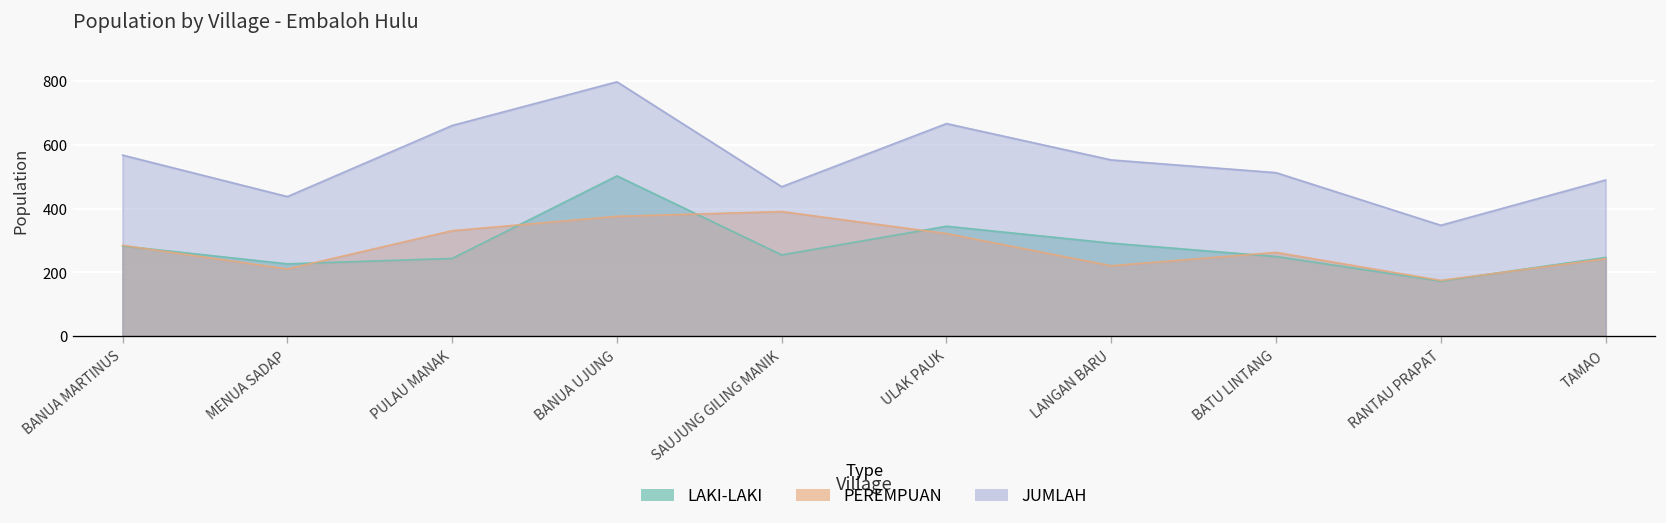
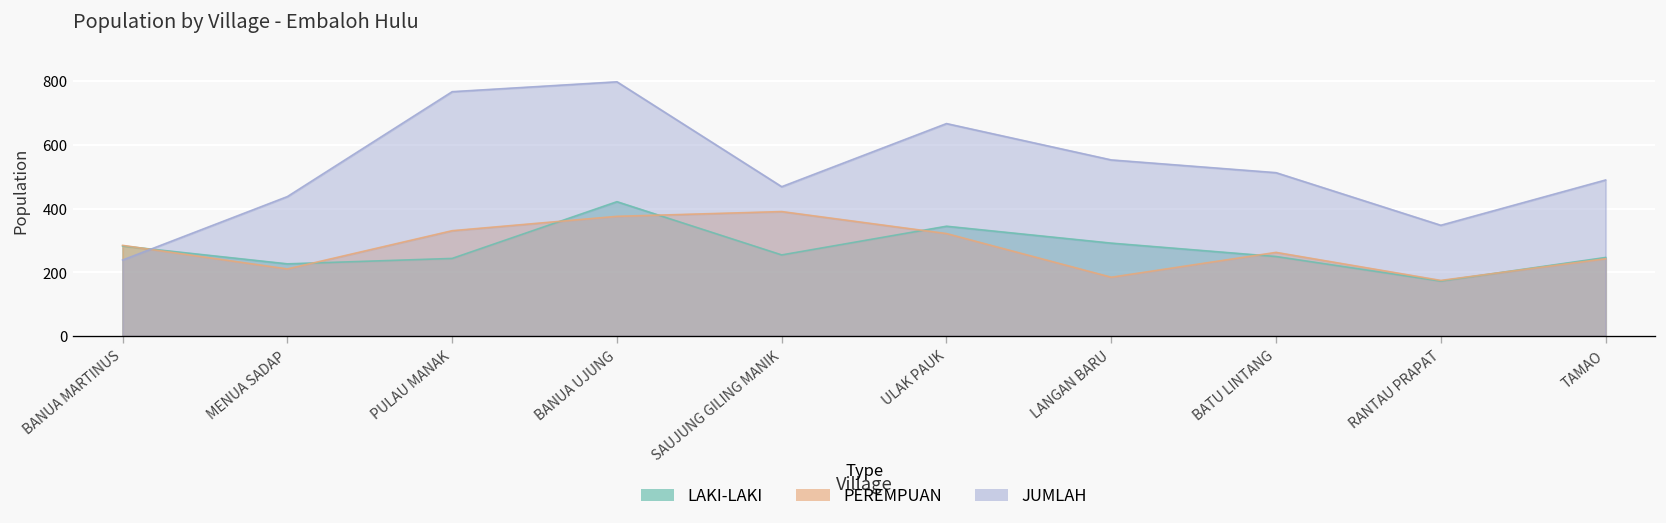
JUMLAH, BANUA MARTINUS: 570 -> 240
JUMLAH, PULAU MANAK: 660 -> 770
LAKI-LAKI, BANUA UJUNG: 500 -> 420
PEREMPUAN, LANGAN BARU: 220 -> 190
